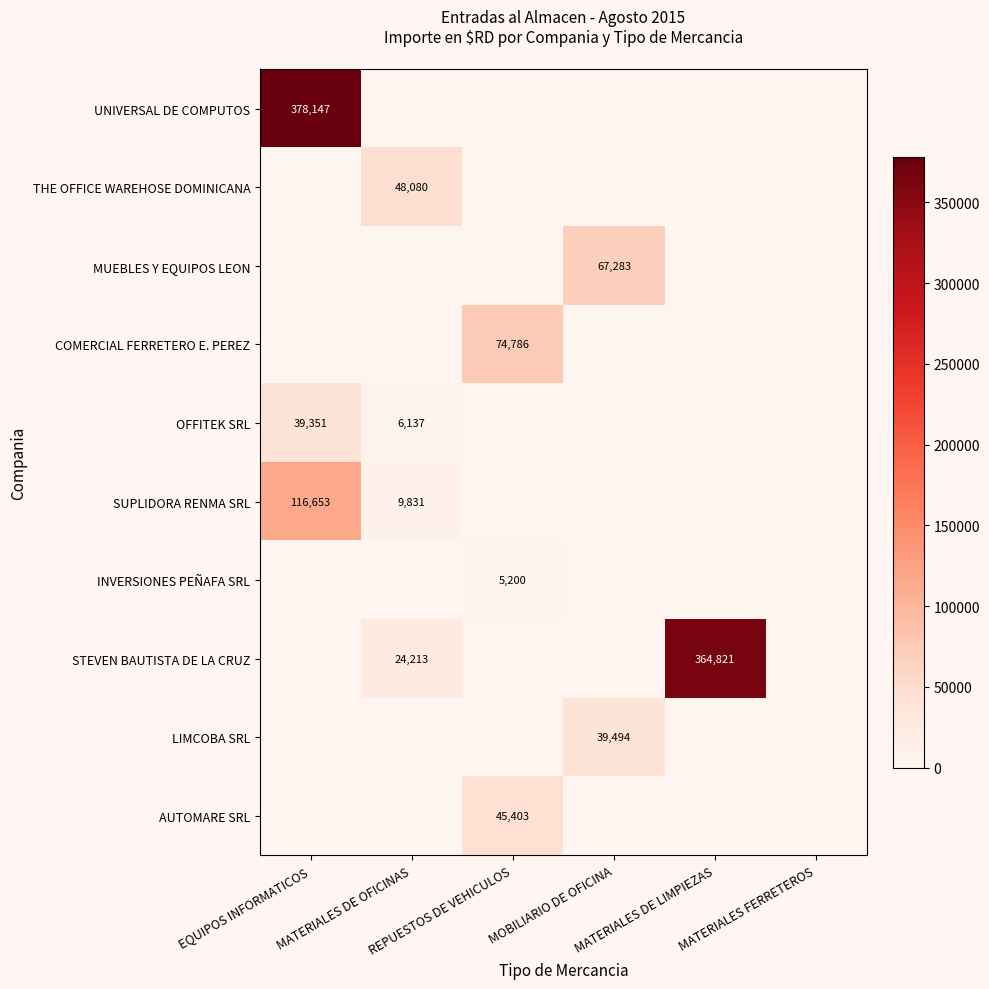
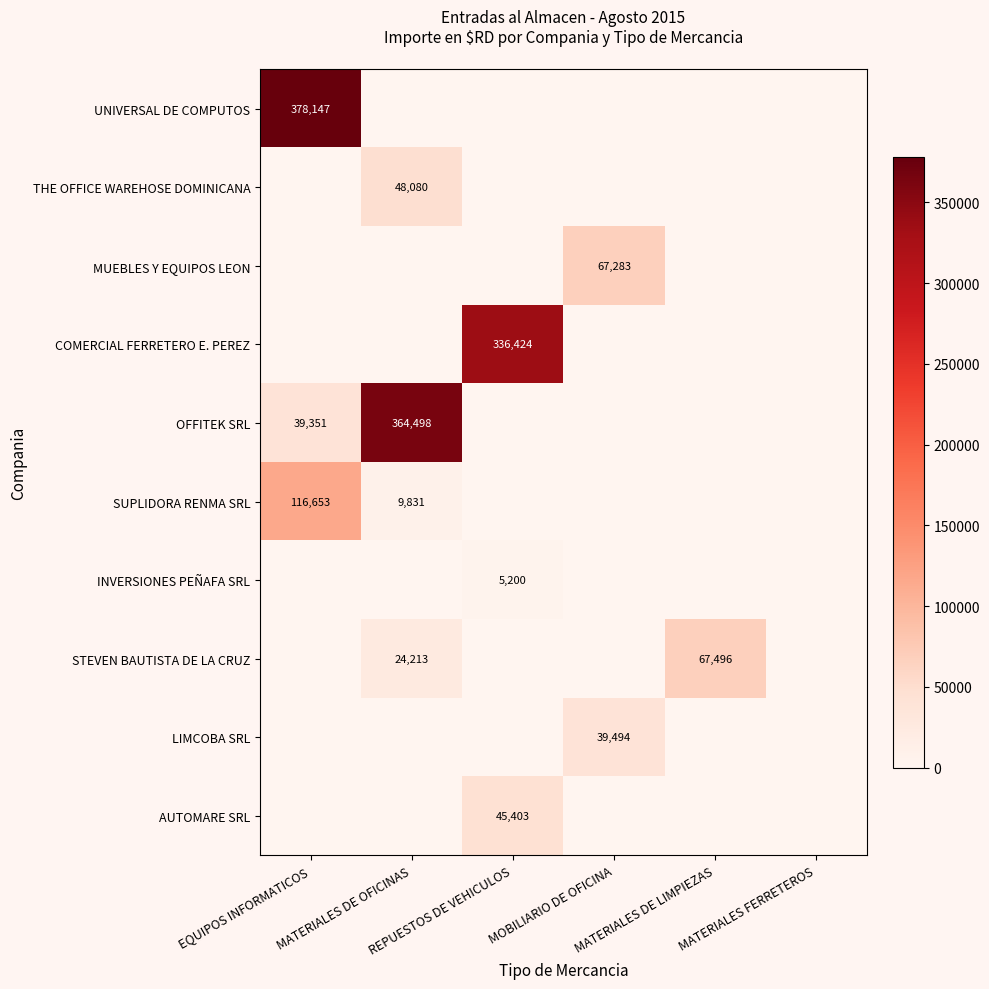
COMERCIAL FERRETERO E. PEREZ, REPUESTOS DE VEHICULOS: 74,786 -> 336,424
OFFITEK SRL, MATERIALES DE OFICINAS: 6,137 -> 364,498
STEVEN BAUTISTA DE LA CRUZ, MATERIALES DE LIMPIEZAS: 364,821 -> 67,496
